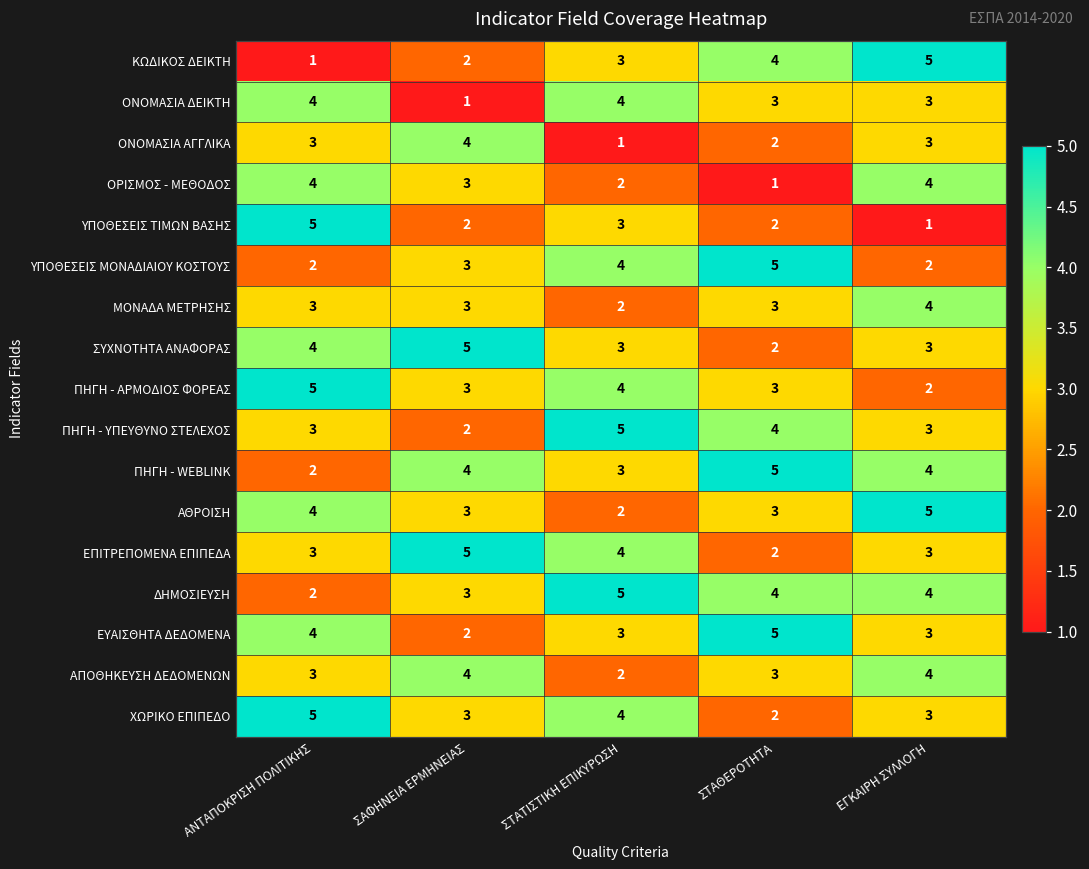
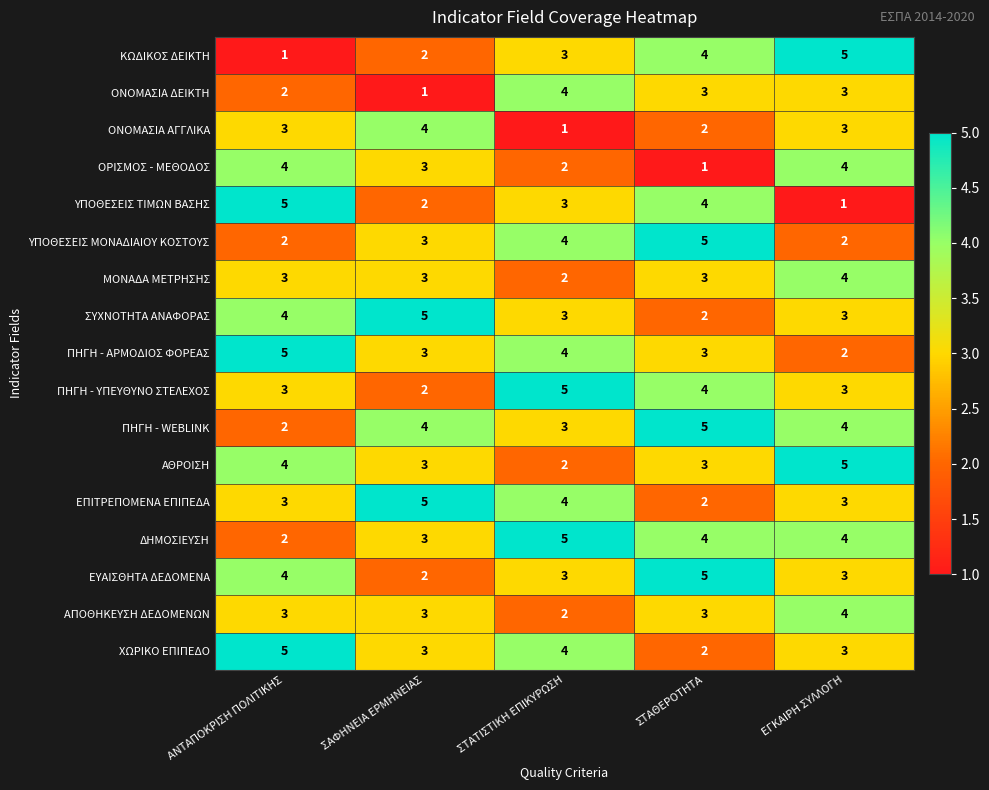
ΟΝΟΜΑΣΙΑ ΔΕΙΚΤΗ, ΑΝΤΑΠΟΚΡΙΣΗ ΠΟΛΙΤΙΚΗΣ: 4 -> 2
ΥΠΟΘΕΣΕΙΣ ΤΙΜΩΝ ΒΑΣΗΣ, ΣΤΑΘΕΡΟΤΗΤΑ: 2 -> 4
ΑΠΟΘΗΚΕΥΣΗ ΔΕΔΟΜΕΝΩΝ, ΣΑΦΗΝΕΙΑ ΕΡΜΗΝΕΙΑΣ: 4 -> 3
